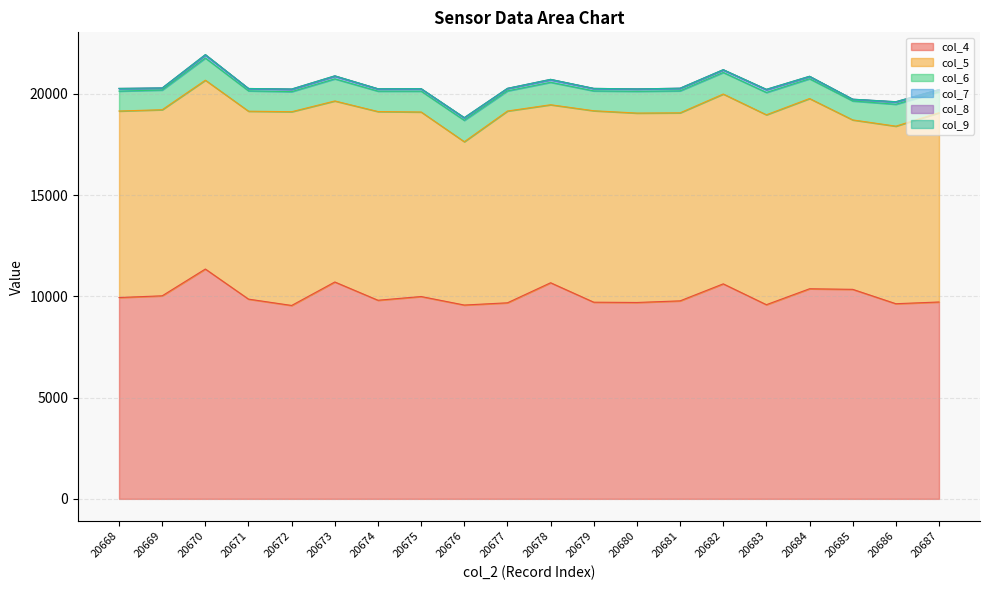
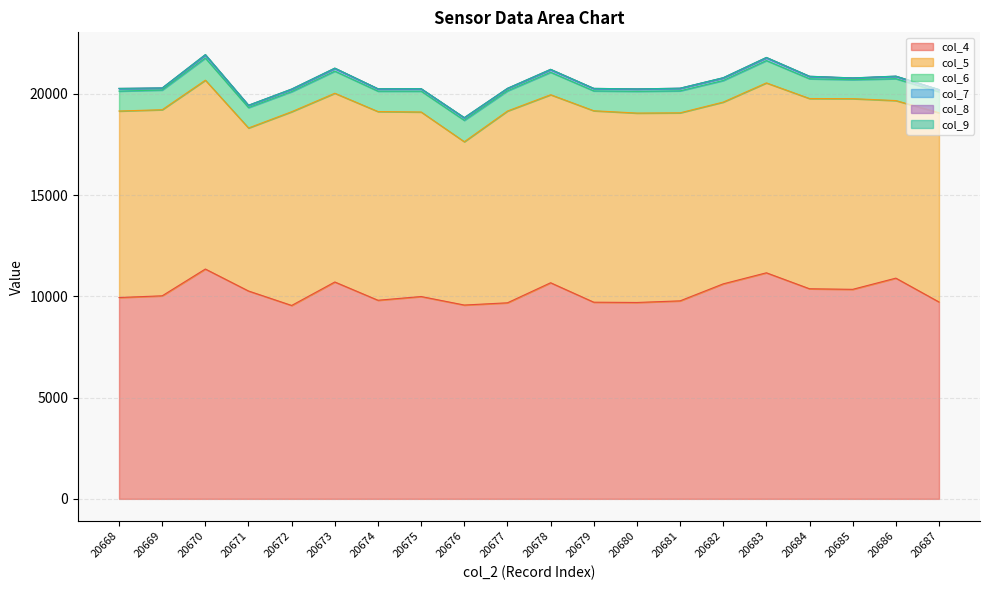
col_4, 20671: 9900 -> 10300
col_5, 20671: 9300 -> 8000
col_5, 20673: 8900 -> 9300
col_5, 20678: 8800 -> 9300
col_5, 20682: 9400 -> 9000
col_4, 20683: 9600 -> 11200
col_5, 20685: 8400 -> 9400
col_4, 20686: 9600 -> 10900
